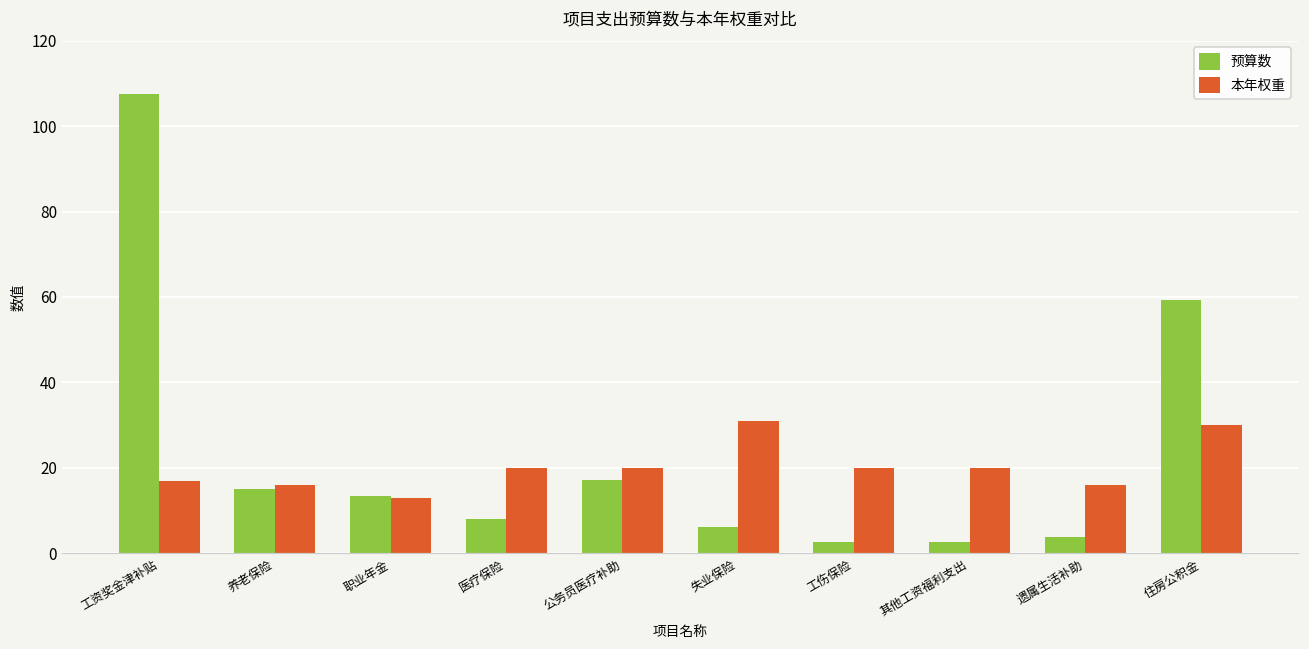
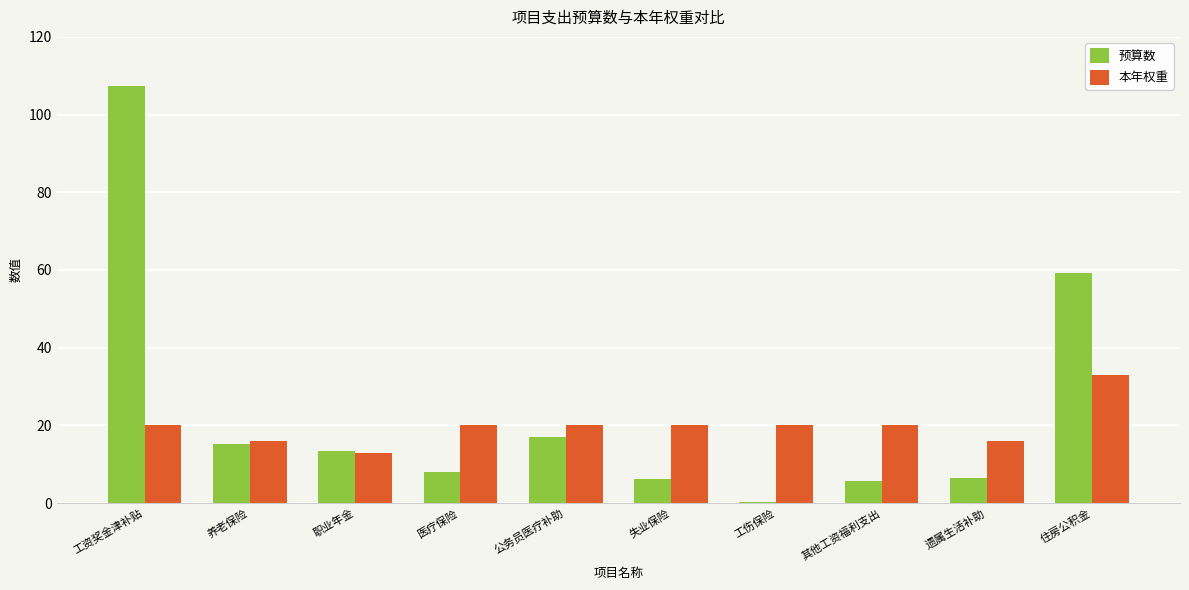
本年权重, 工资奖金津补贴: 17 -> 20
本年权重, 失业保险: 31 -> 20
预算数, 工伤保险: 3 -> 0
预算数, 其他工资福利支出: 3 -> 6
预算数, 遗属生活补助: 4 -> 7
本年权重, 住房公积金: 30 -> 33
